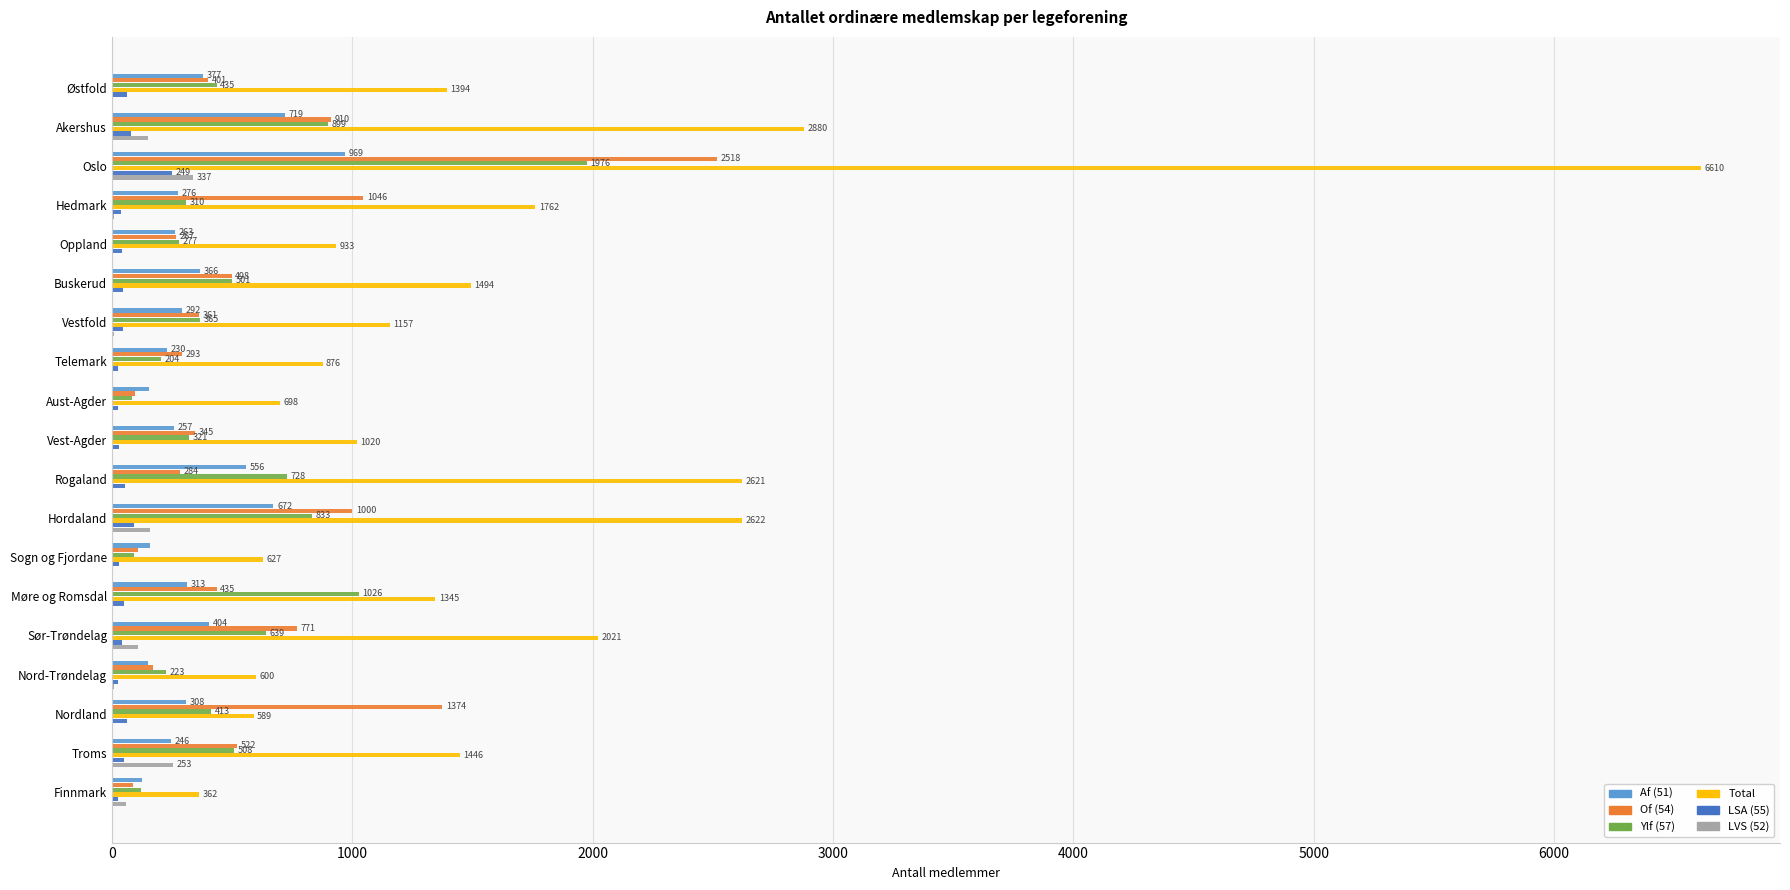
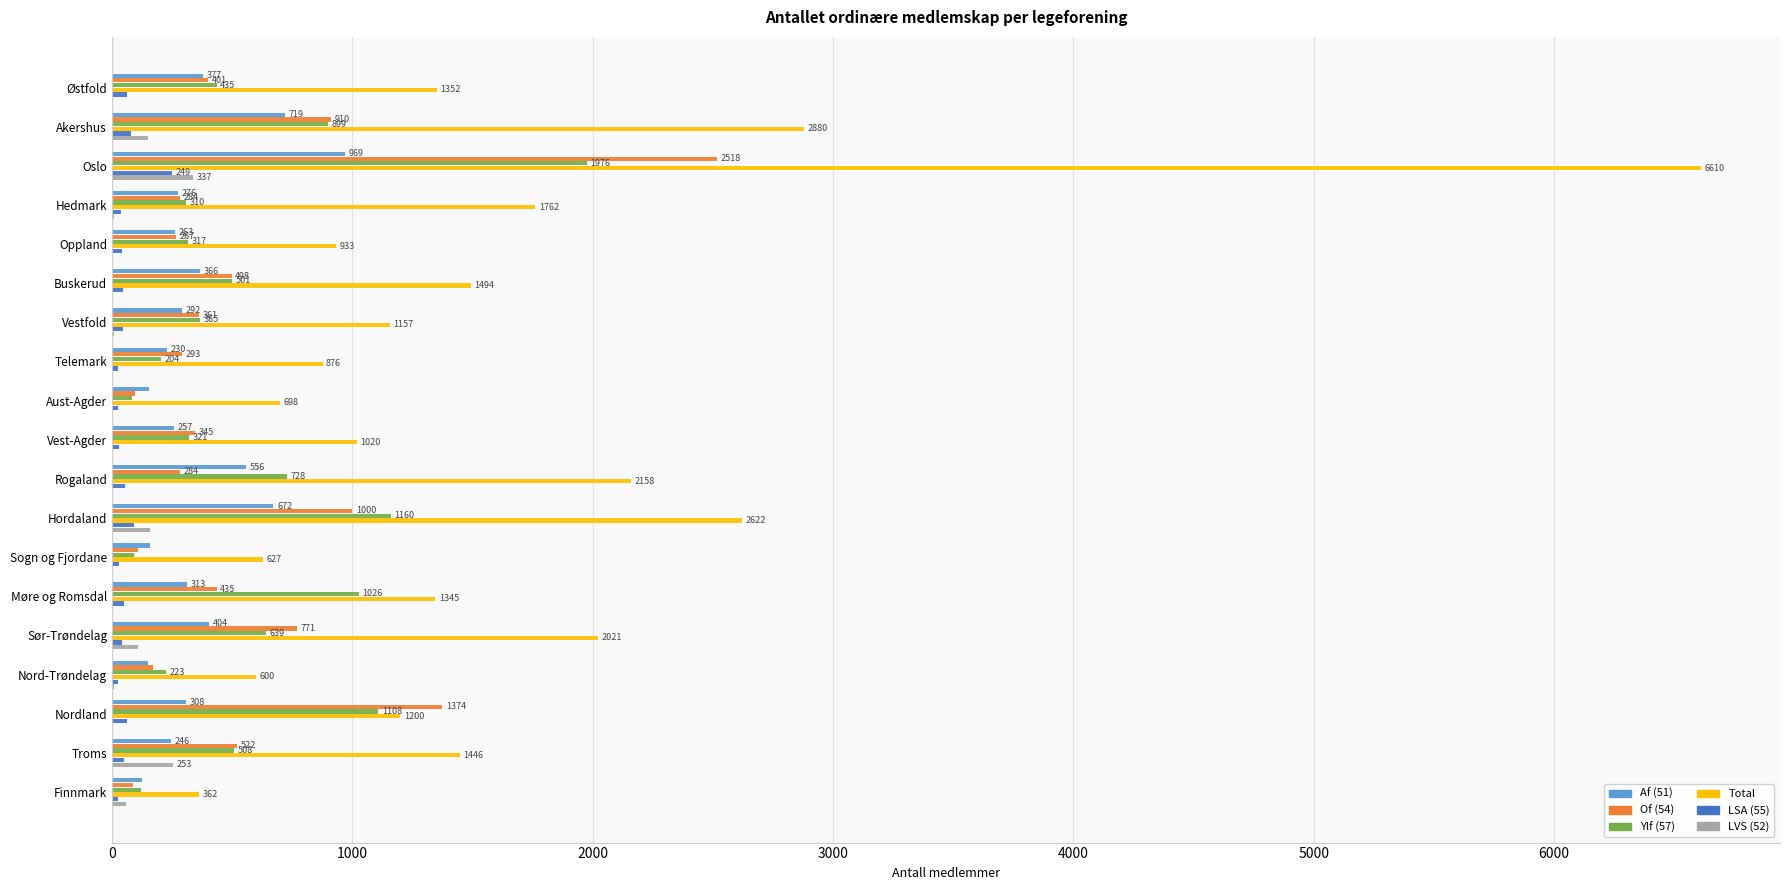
Total, Østfold: 1394 -> 1352
Of (54), Hedmark: 1046 -> 284
Ylf (57), Oppland: 277 -> 317
Total, Rogaland: 2621 -> 2158
Ylf (57), Hordaland: 833 -> 1160
Ylf (57), Nordland: 413 -> 1108
Total, Nordland: 589 -> 1200
